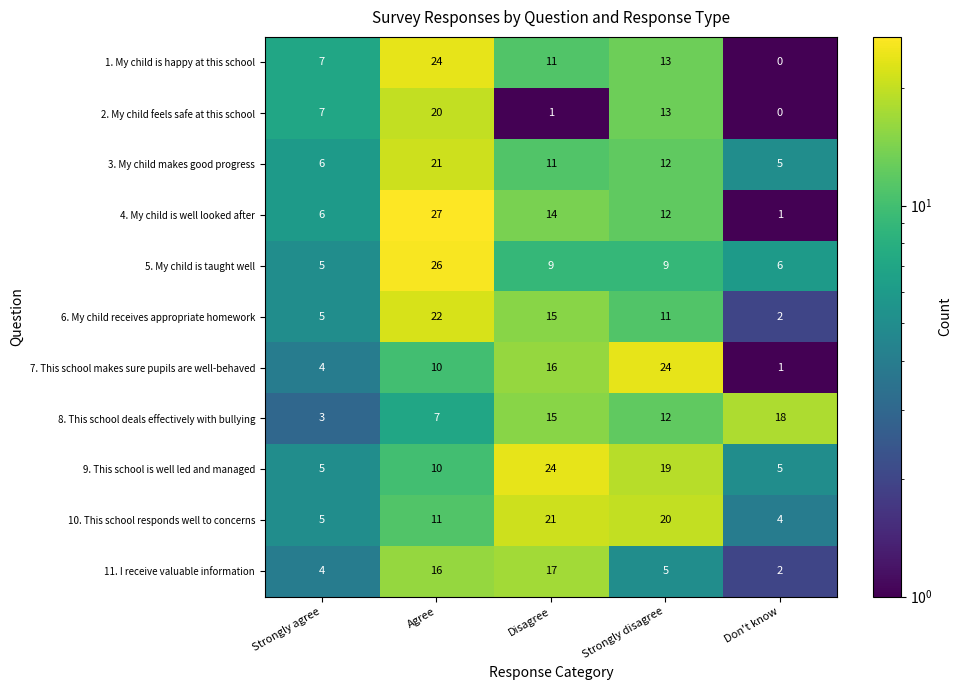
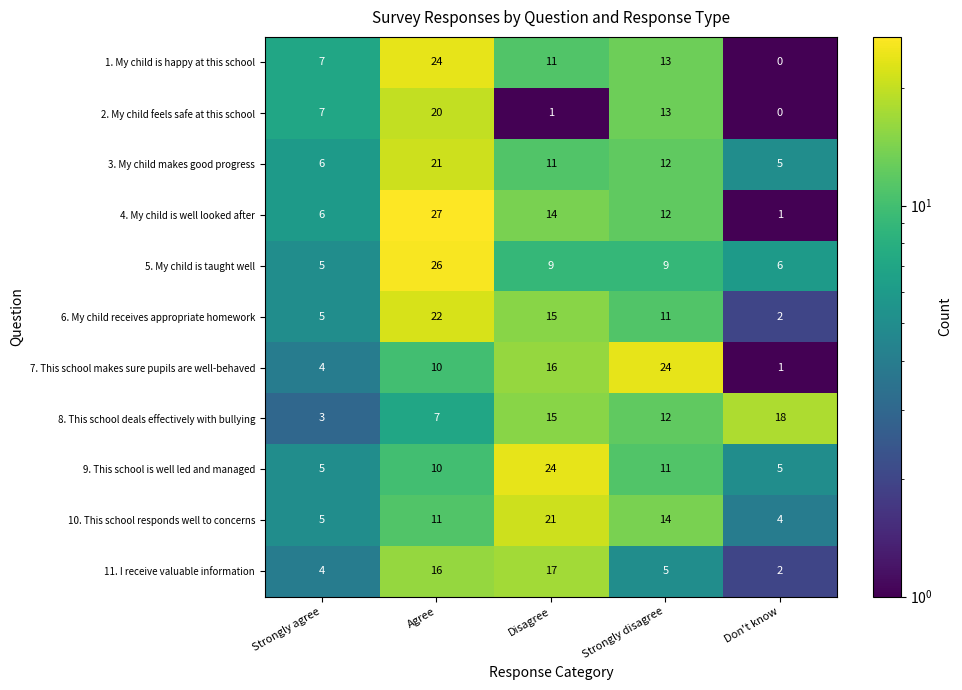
9. This school is well led and managed, Strongly disagree: 19 -> 11
10. This school responds well to concerns, Strongly disagree: 20 -> 14
